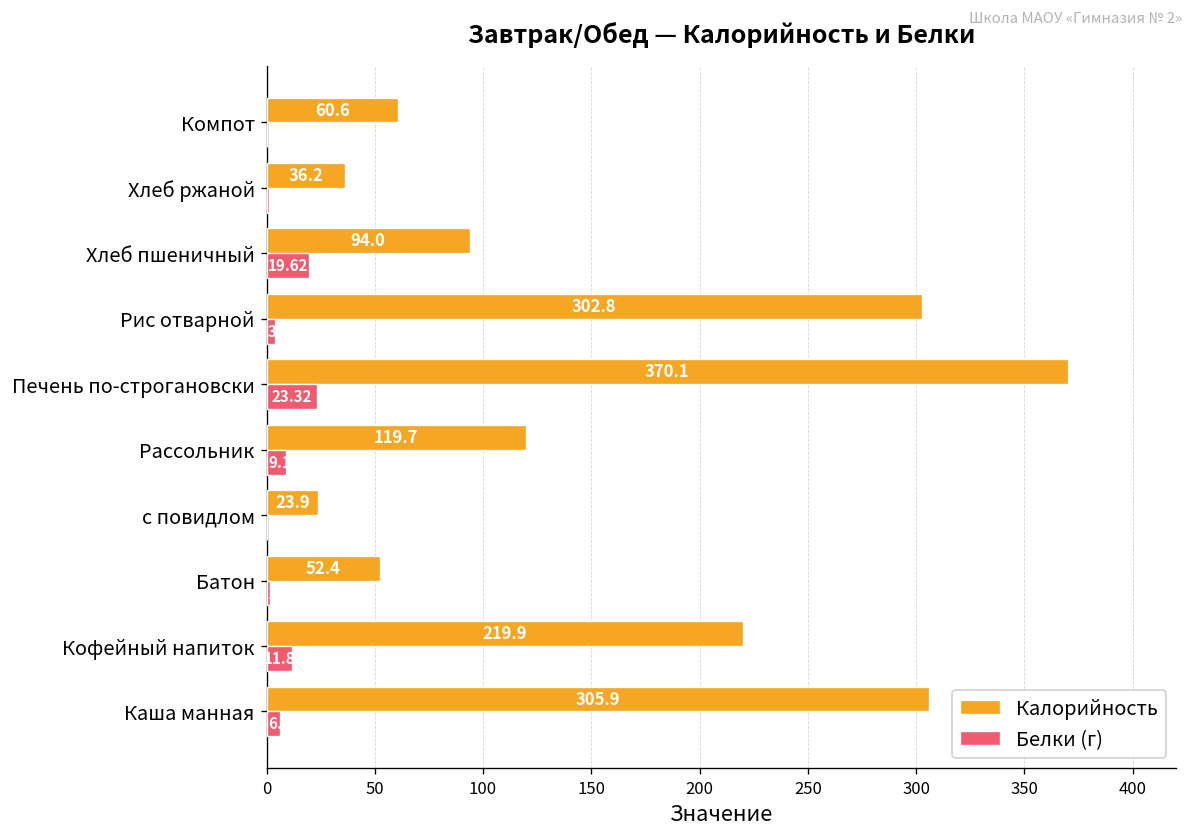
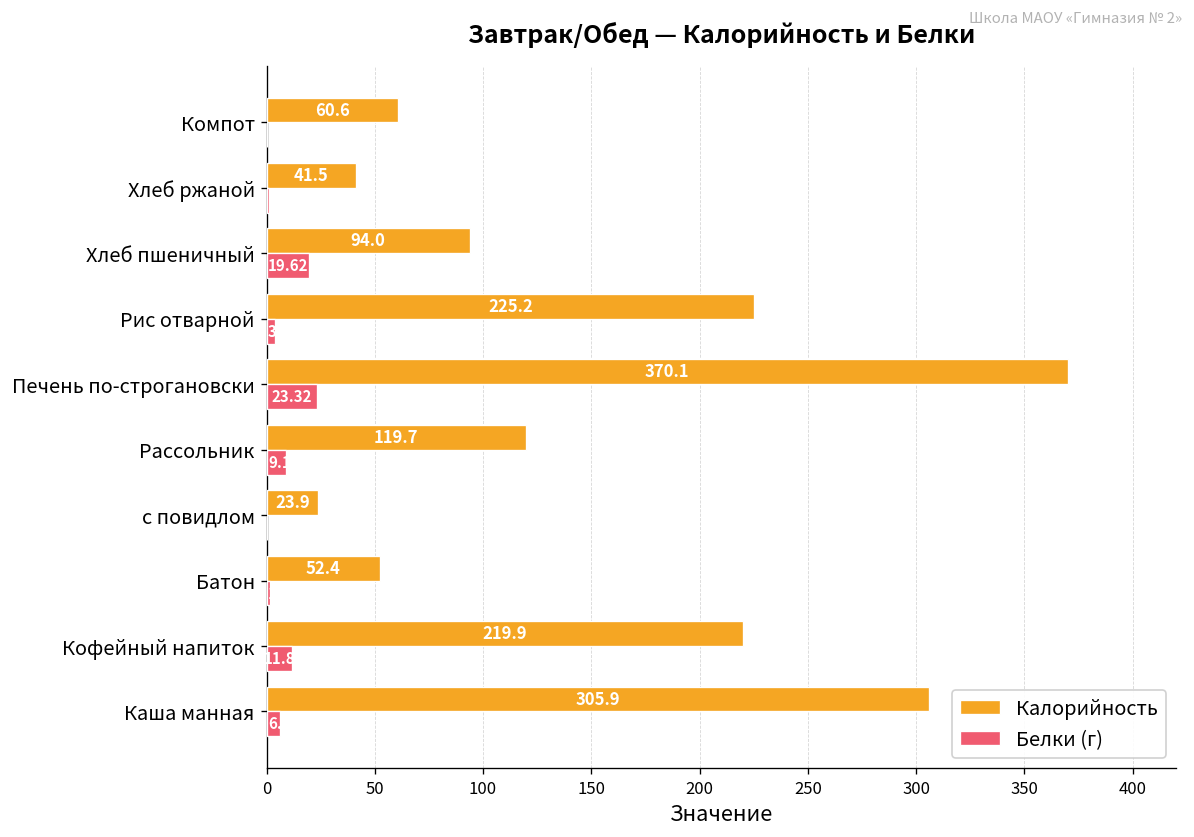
Калорийность, Хлеб ржаной: 36.2 -> 41.5
Калорийность, Рис отварной: 302.8 -> 225.2
